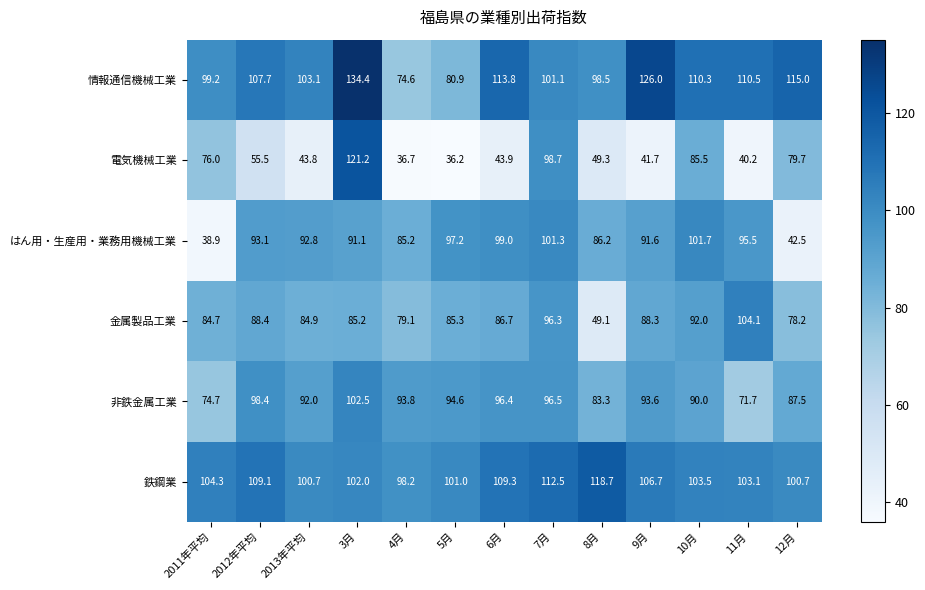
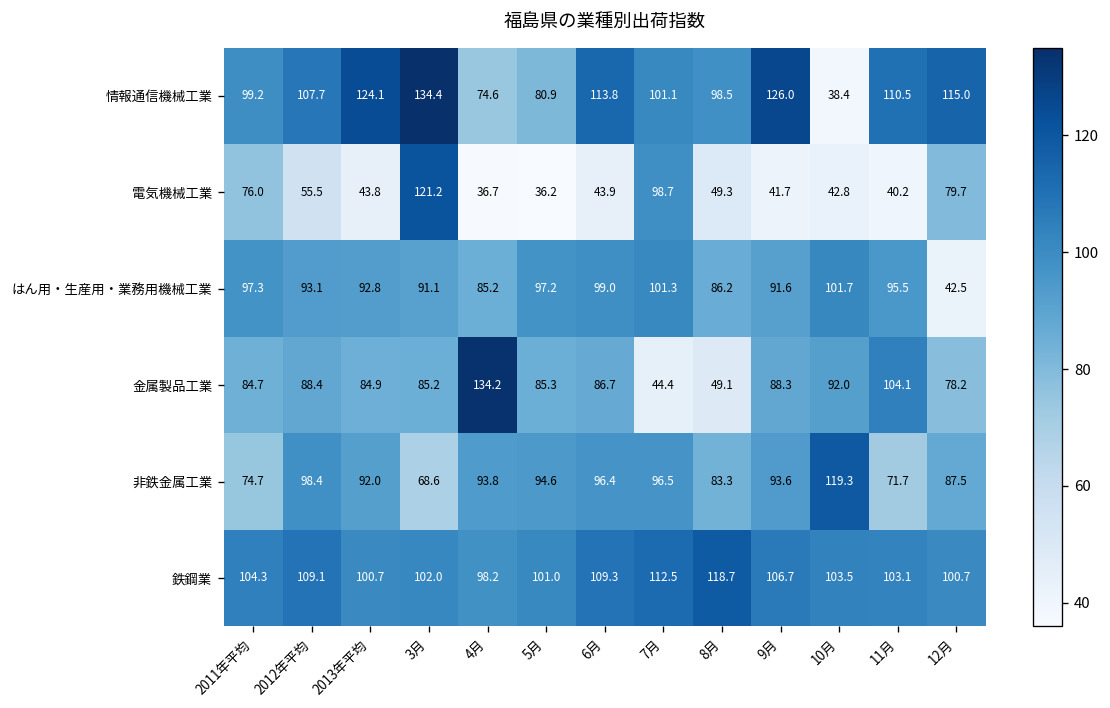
情報通信機械工業, 2013年平均: 103.1 -> 124.1
情報通信機械工業, 10月: 110.3 -> 38.4
電気機械工業, 10月: 85.5 -> 42.8
はん用・生産用・業務用機械工業, 2011年平均: 38.9 -> 97.3
金属製品工業, 4月: 79.1 -> 134.2
金属製品工業, 7月: 96.3 -> 44.4
非鉄金属工業, 3月: 102.5 -> 68.6
非鉄金属工業, 10月: 90.0 -> 119.3
